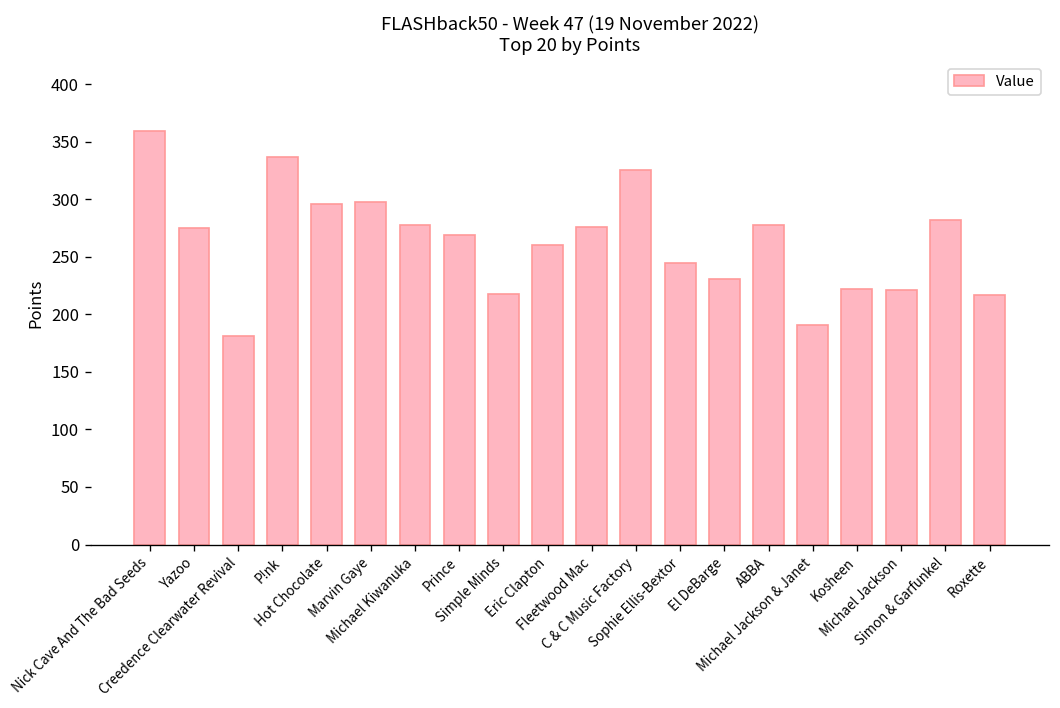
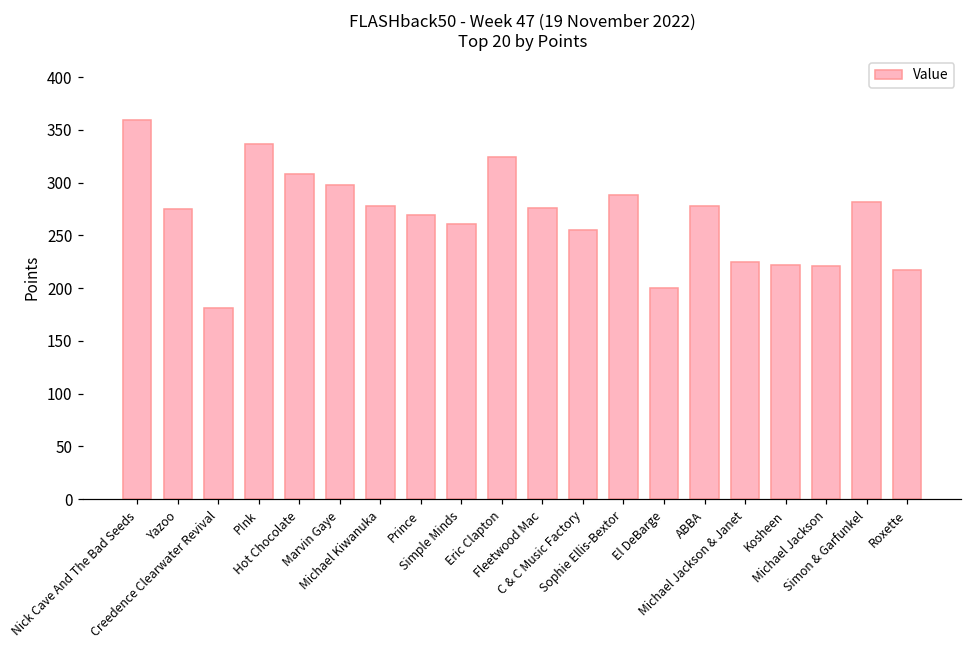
Hot Chocolate: 300 -> 310
Simple Minds: 220 -> 260
Eric Clapton: 260 -> 320
C & C Music Factory: 330 -> 260
Sophie Ellis-Bextor: 250 -> 290
El DeBarge: 230 -> 200
Michael Jackson & Janet: 190 -> 230
